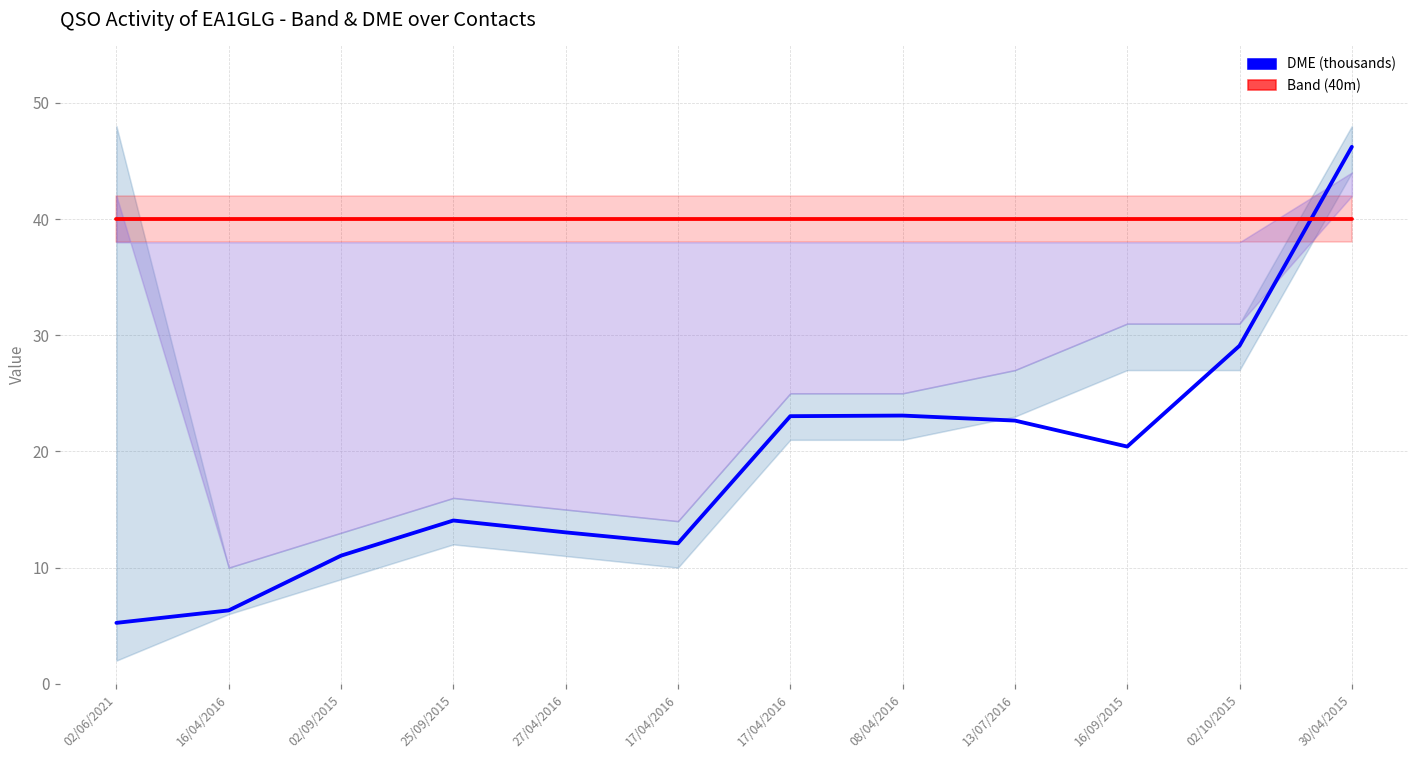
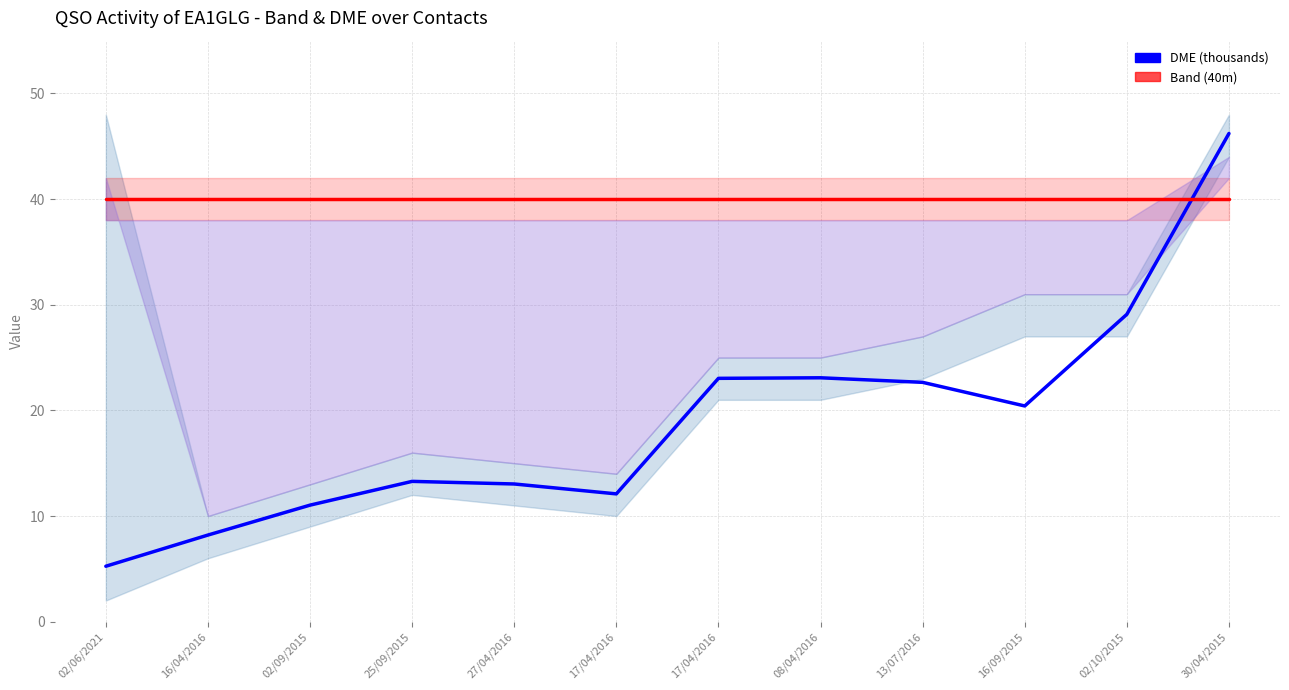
DME (thousands), 16/04/2016: 6.3 -> 8.2
DME (thousands), 25/09/2015: 14.1 -> 13.3
